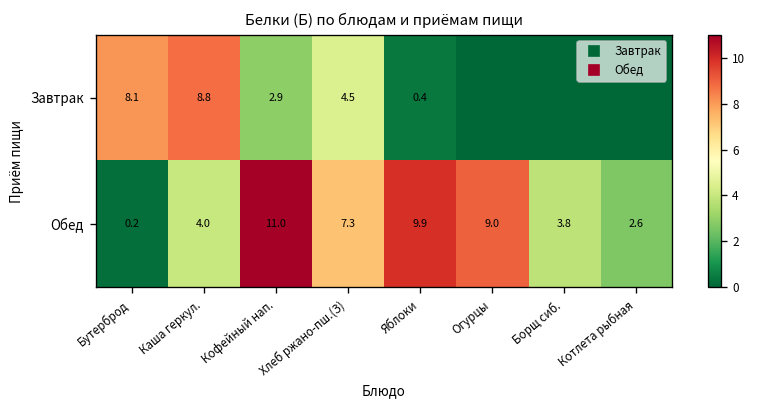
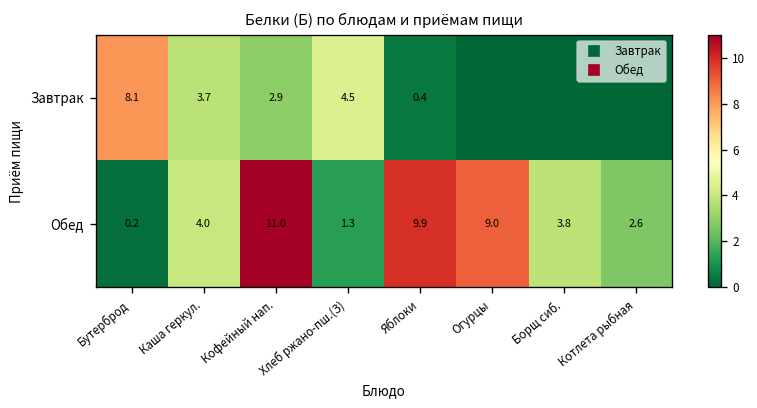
Завтрак, Каша геркул.: 8.8 -> 3.7
Обед, Хлеб ржано-пш.(З): 7.3 -> 1.3
